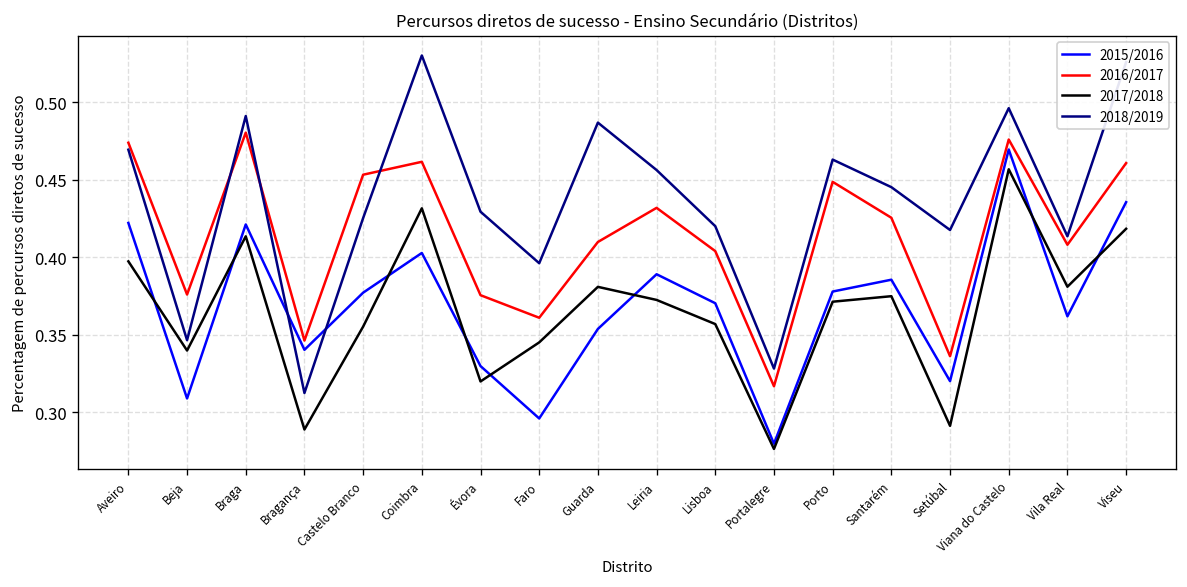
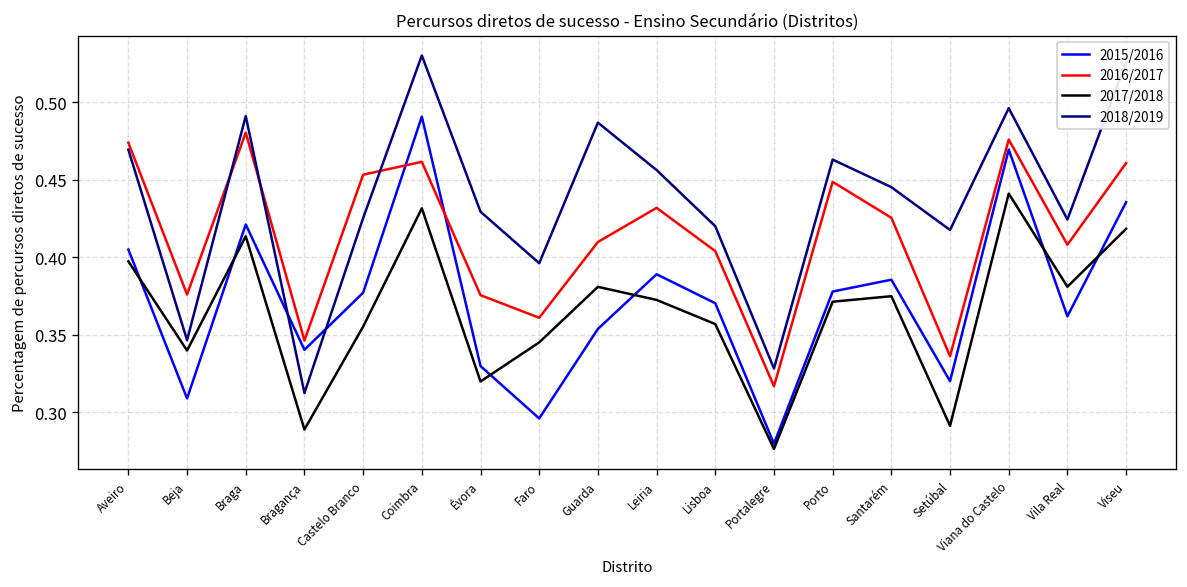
2015/2016, Aveiro: 0.422 -> 0.405
2015/2016, Coimbra: 0.403 -> 0.491
2017/2018, Viana do Castelo: 0.457 -> 0.441
2018/2019, Vila Real: 0.413 -> 0.424
